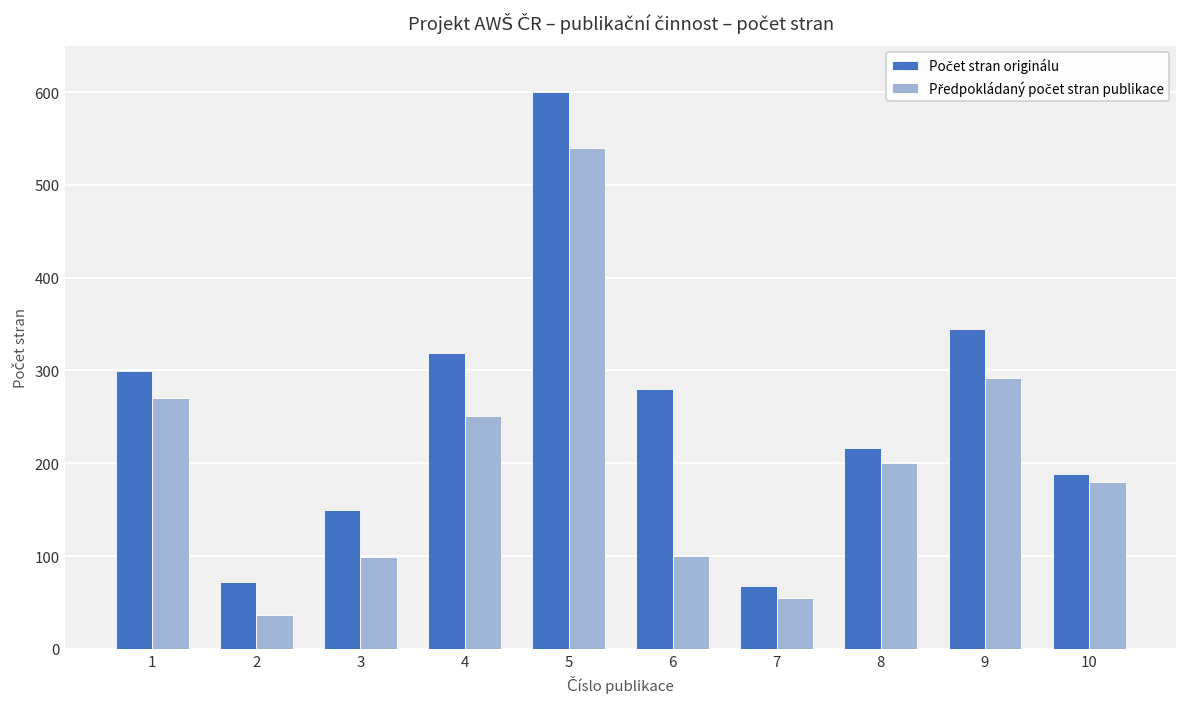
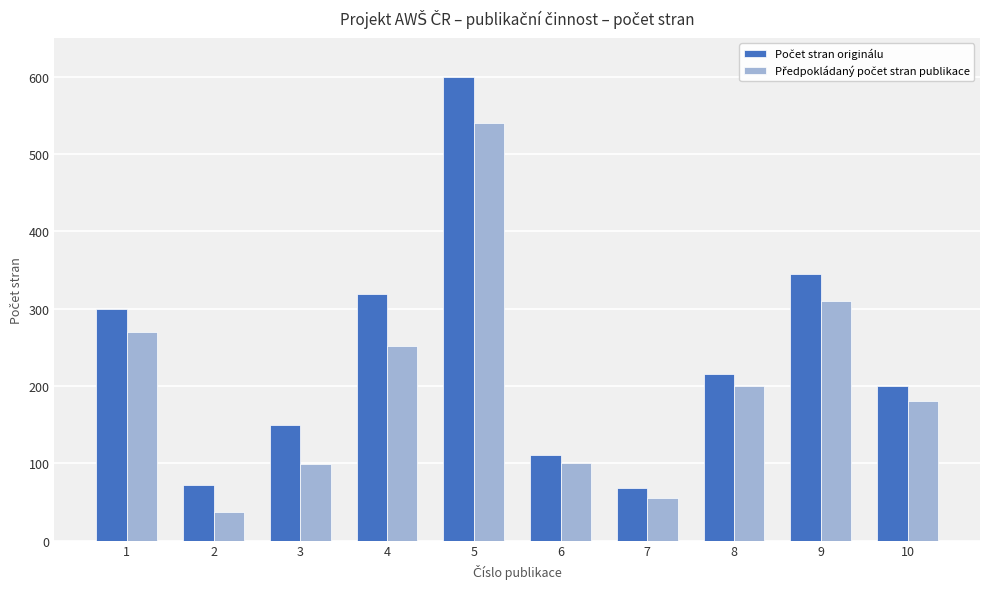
Počet stran originálu, 6: 280 -> 110
Předpokládaný počet stran publikace, 9: 290 -> 310
Počet stran originálu, 10: 190 -> 200
